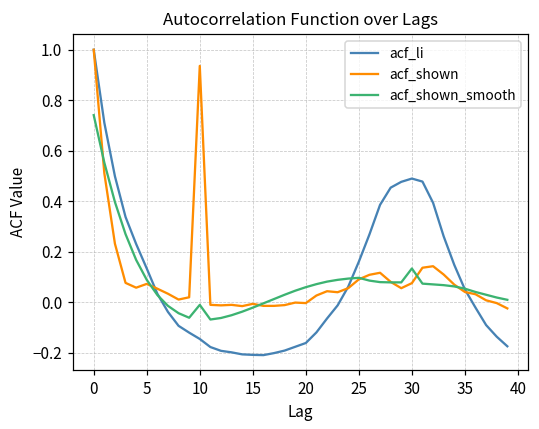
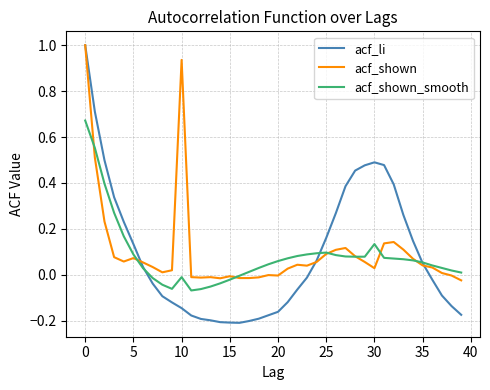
acf_shown_smooth, 0: 0.74 -> 0.67
acf_shown, 30: 0.08 -> 0.03
